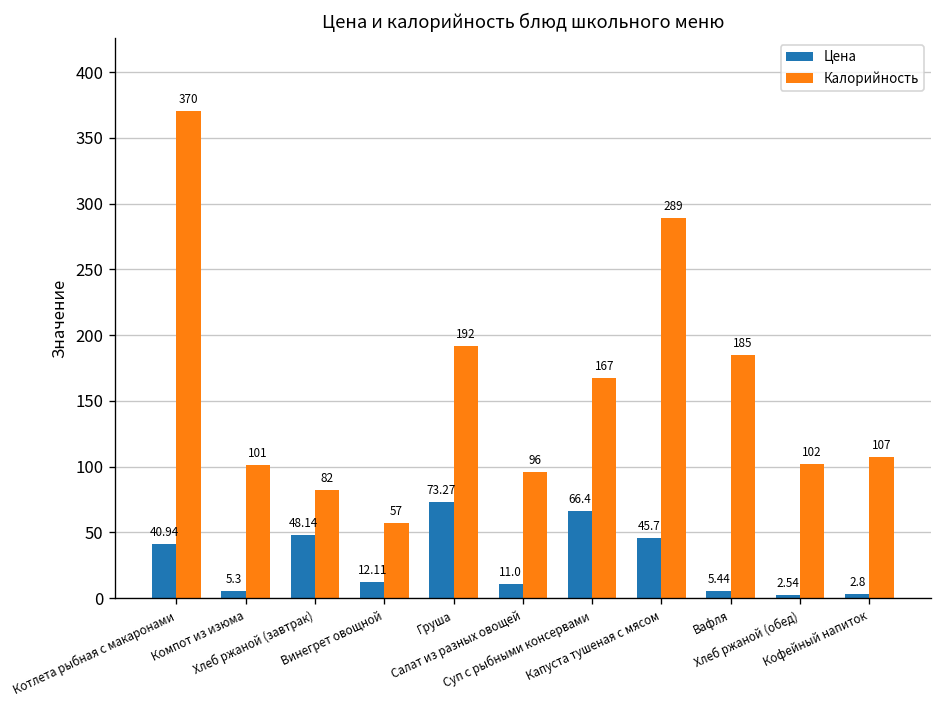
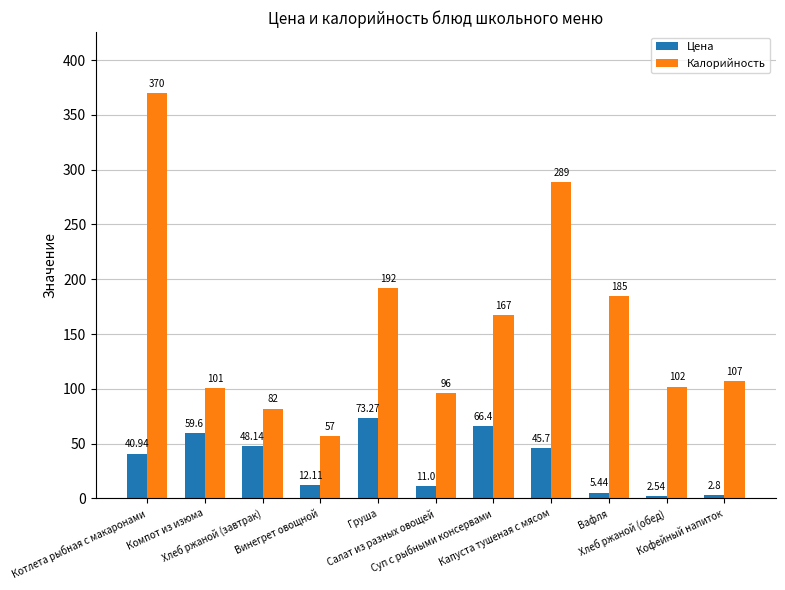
Цена, Компот из изюма: 5.3 -> 59.6
